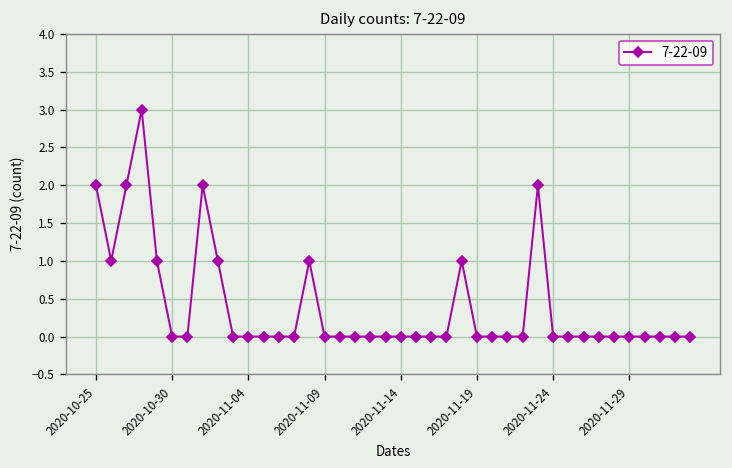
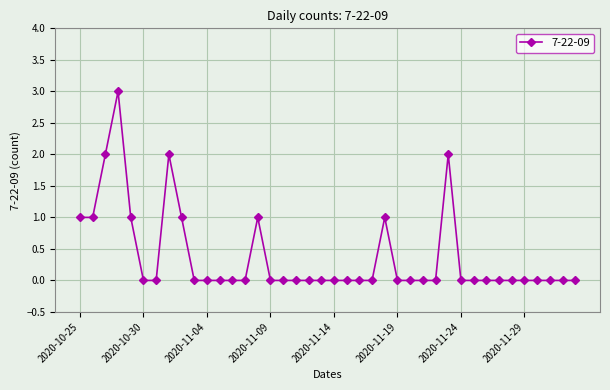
2020-10-25: 2 -> 1
